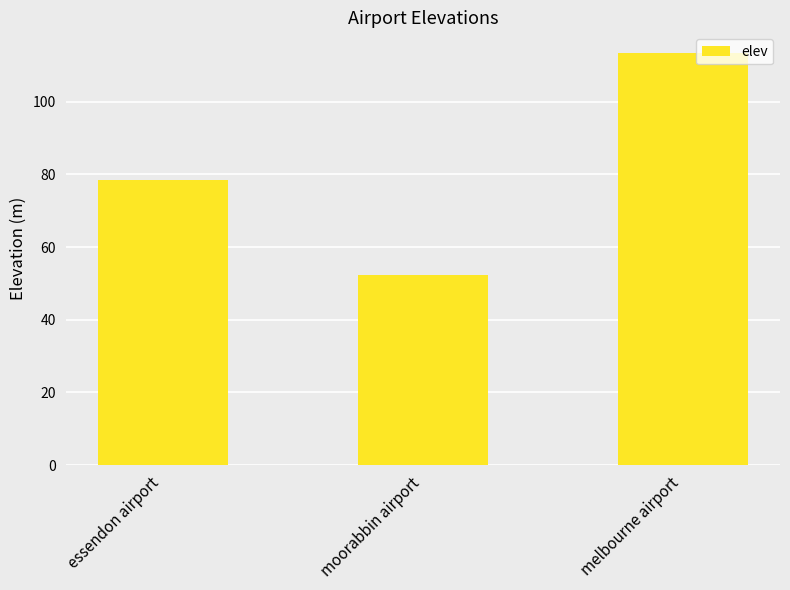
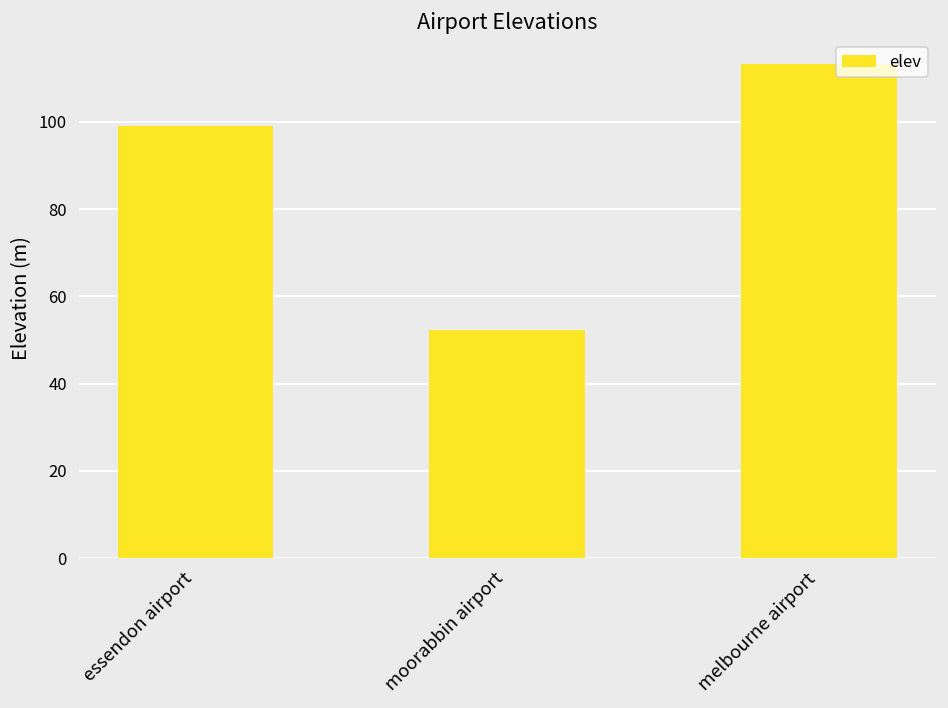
essendon airport: 78 -> 99
